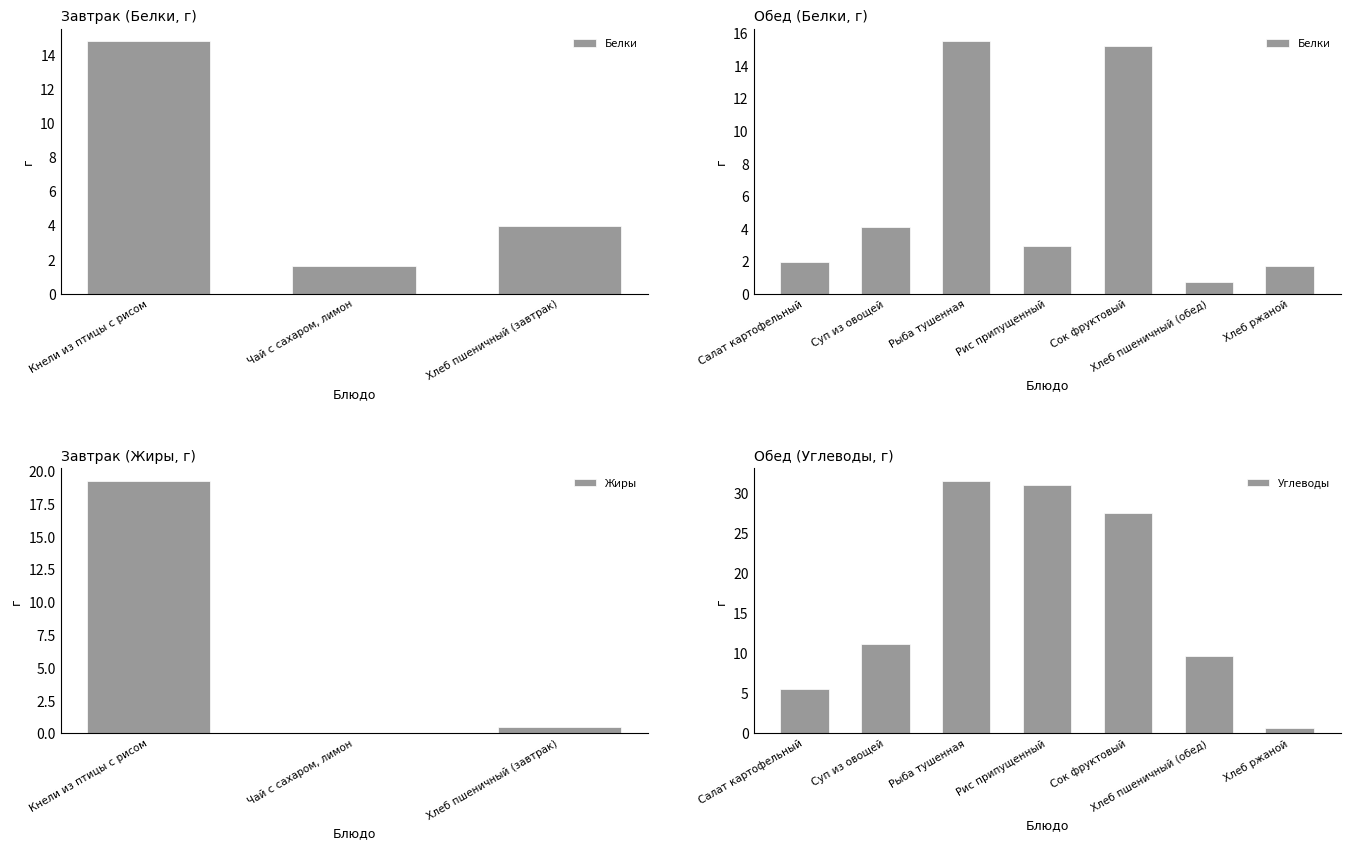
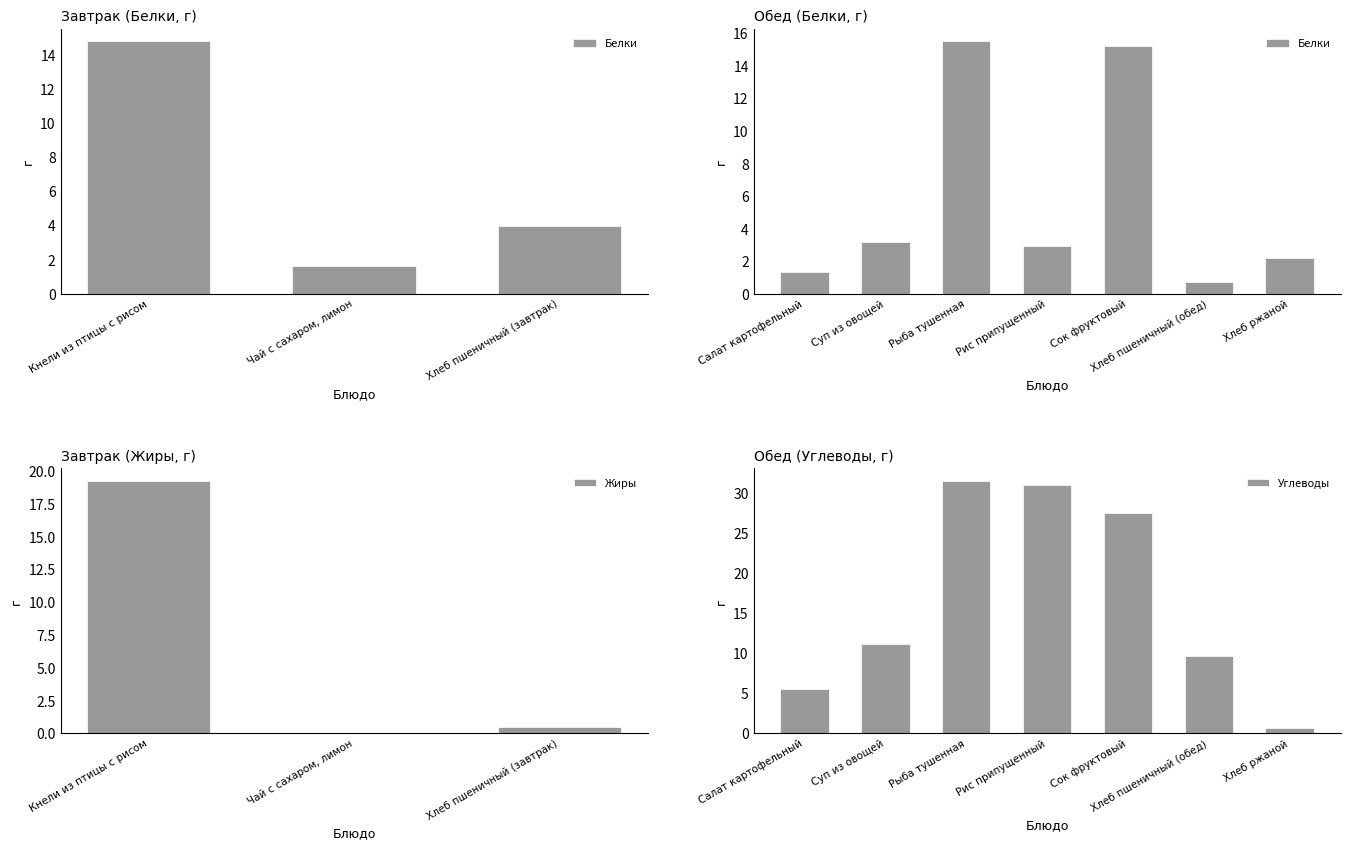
Обед (Белки, г), Салат картофельный: 1.9 -> 1.3
Обед (Белки, г), Суп из овощей: 4.1 -> 3.2
Обед (Белки, г), Хлеб ржаной: 1.7 -> 2.2
